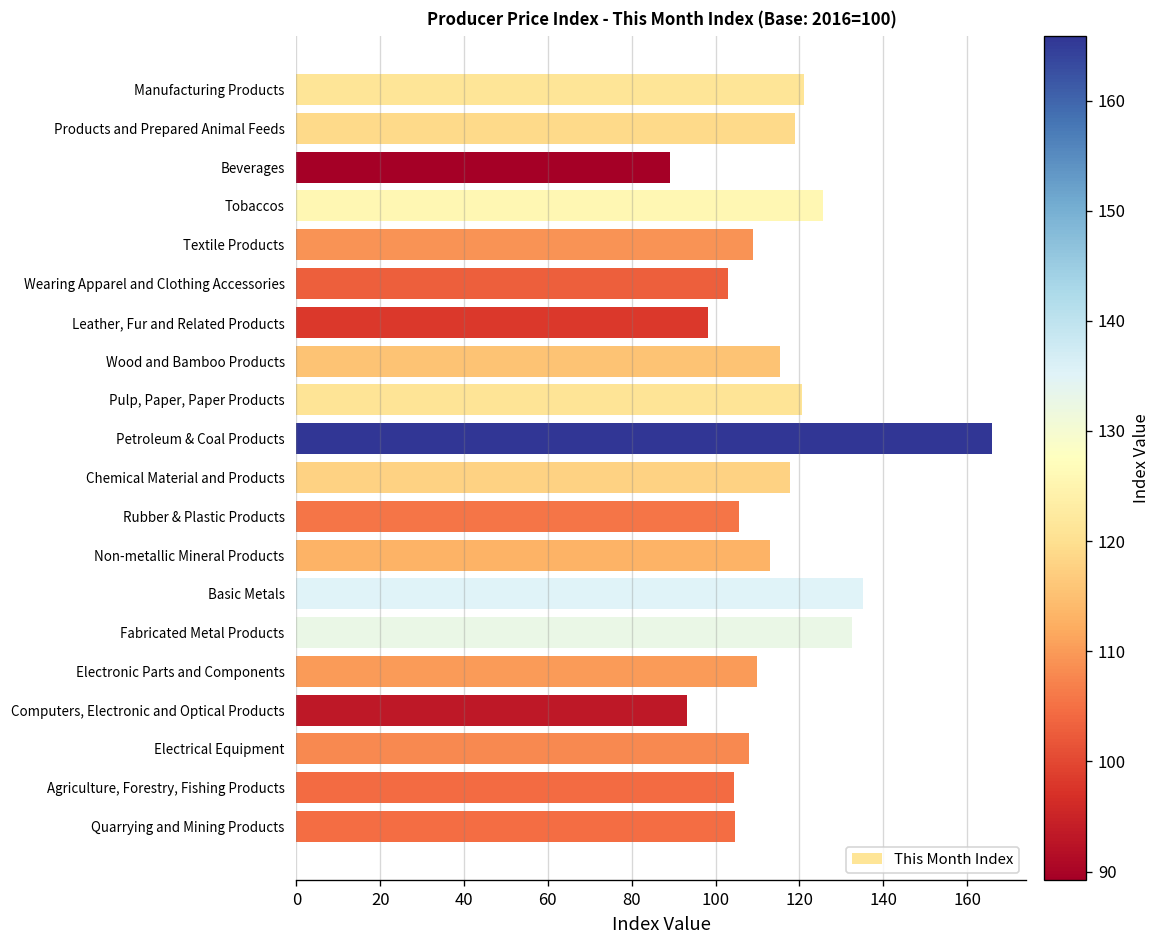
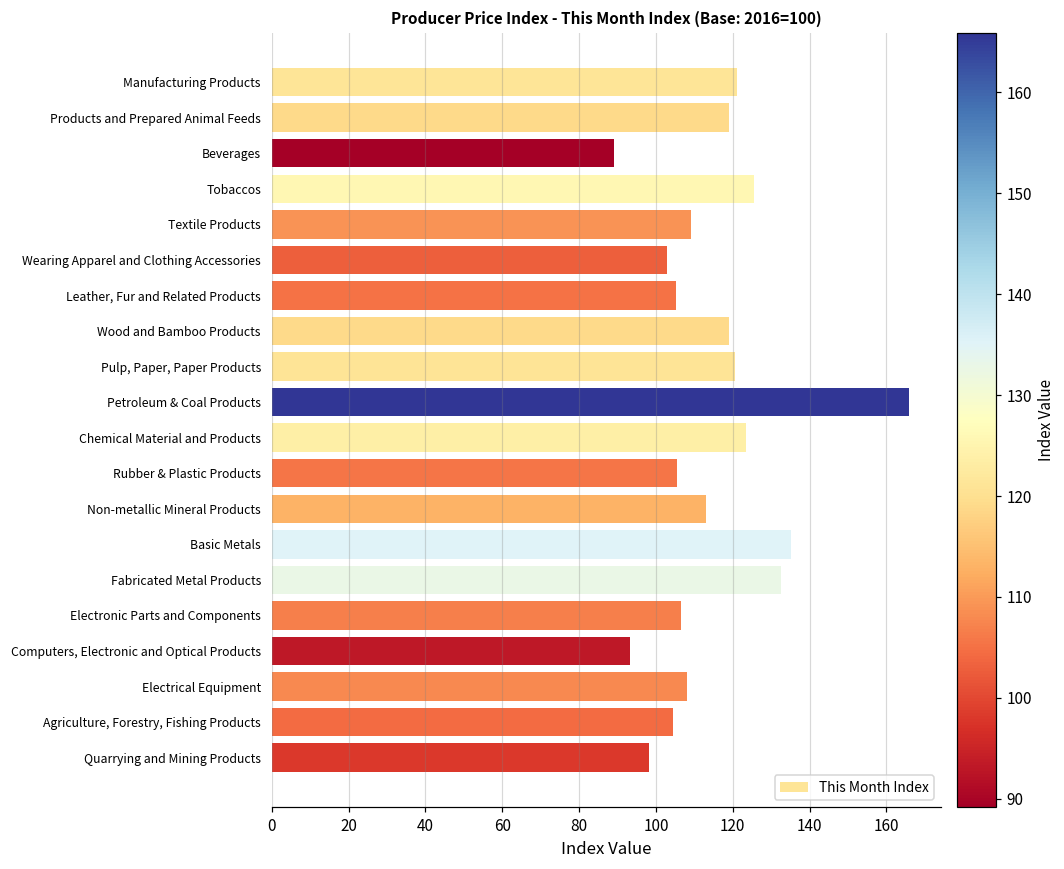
Leather, Fur and Related Products: 98 -> 105
Wood and Bamboo Products: 115 -> 119
Chemical Material and Products: 118 -> 123
Electronic Parts and Components: 110 -> 107
Quarrying and Mining Products: 105 -> 98
